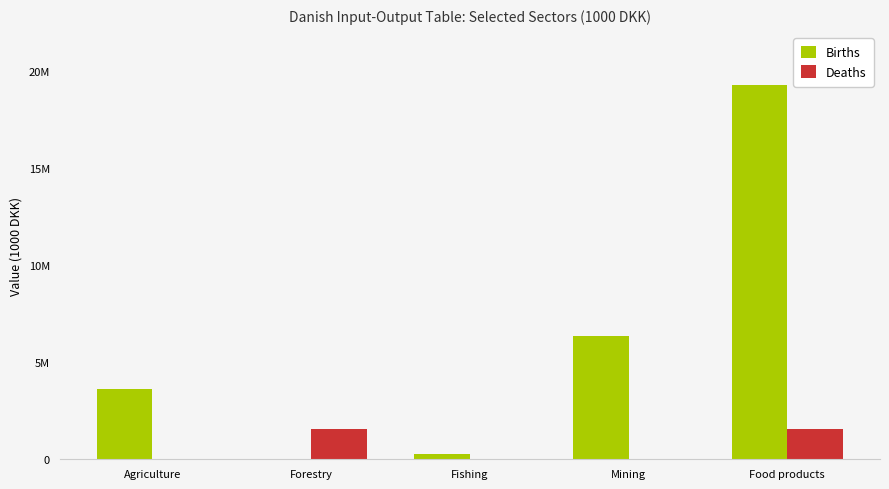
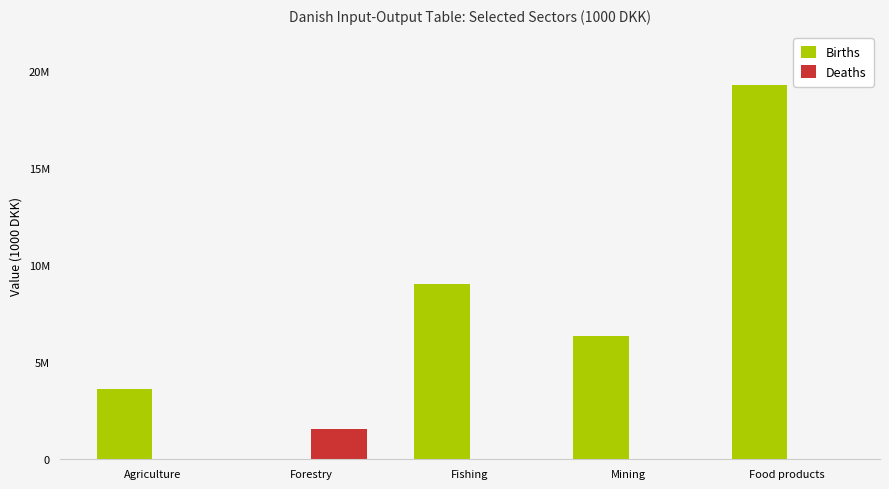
Births, Fishing: 300000 -> 9000000
Deaths, Food products: 1500000 -> 0
